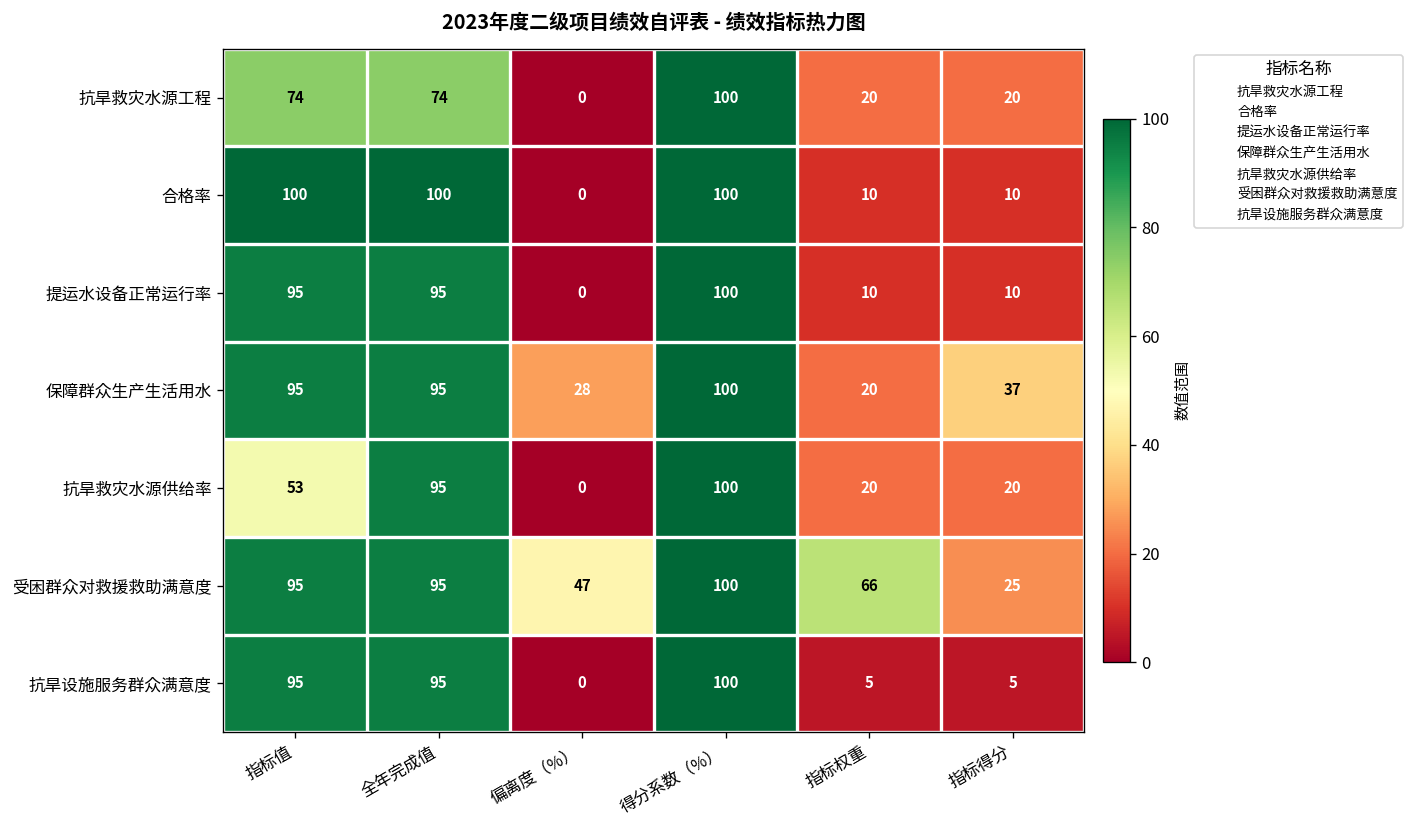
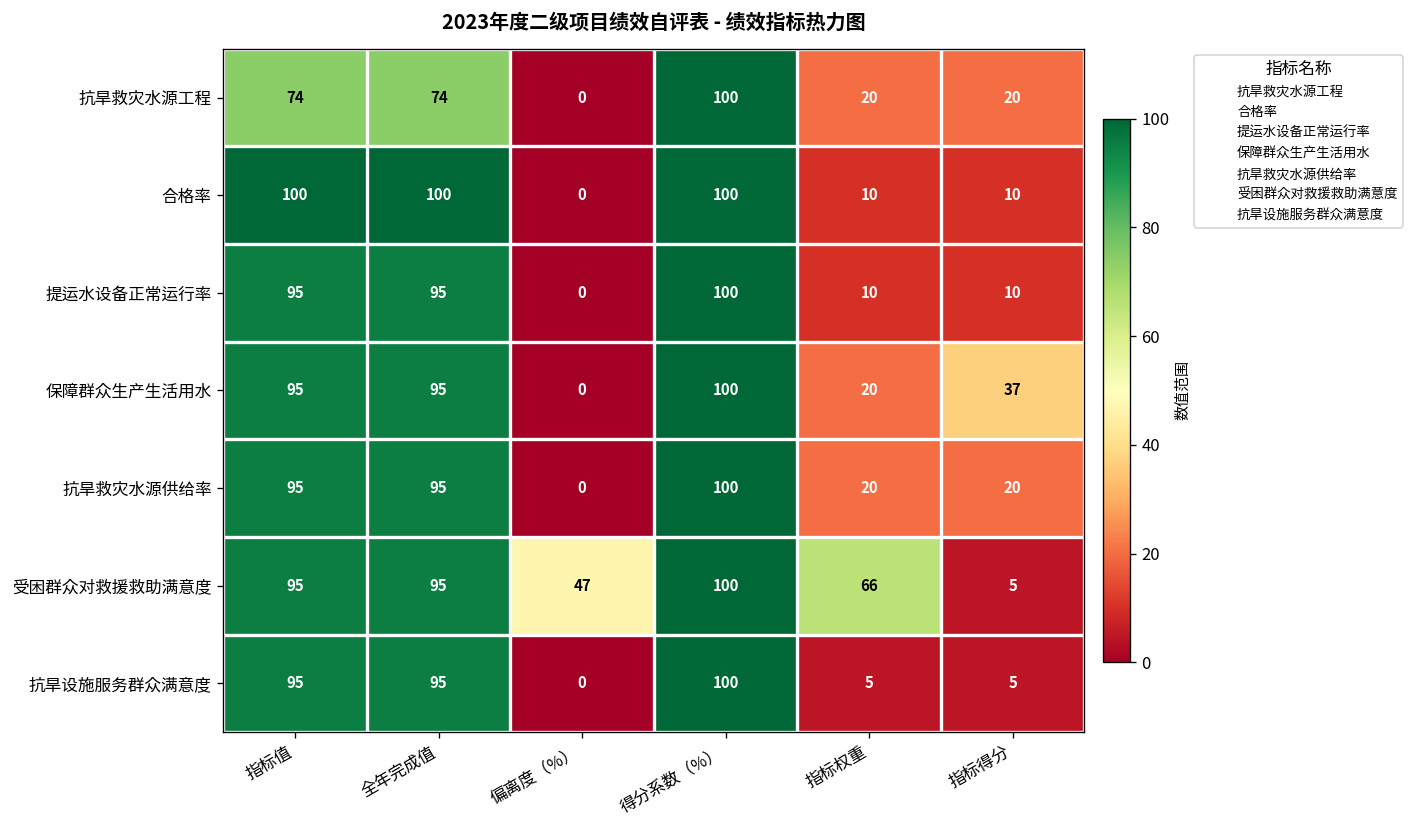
保障群众生产生活用水, 偏离度（%）: 28 -> 0
抗旱救灾水源供给率, 指标值: 53 -> 95
受困群众对救援救助满意度, 指标得分: 25 -> 5
